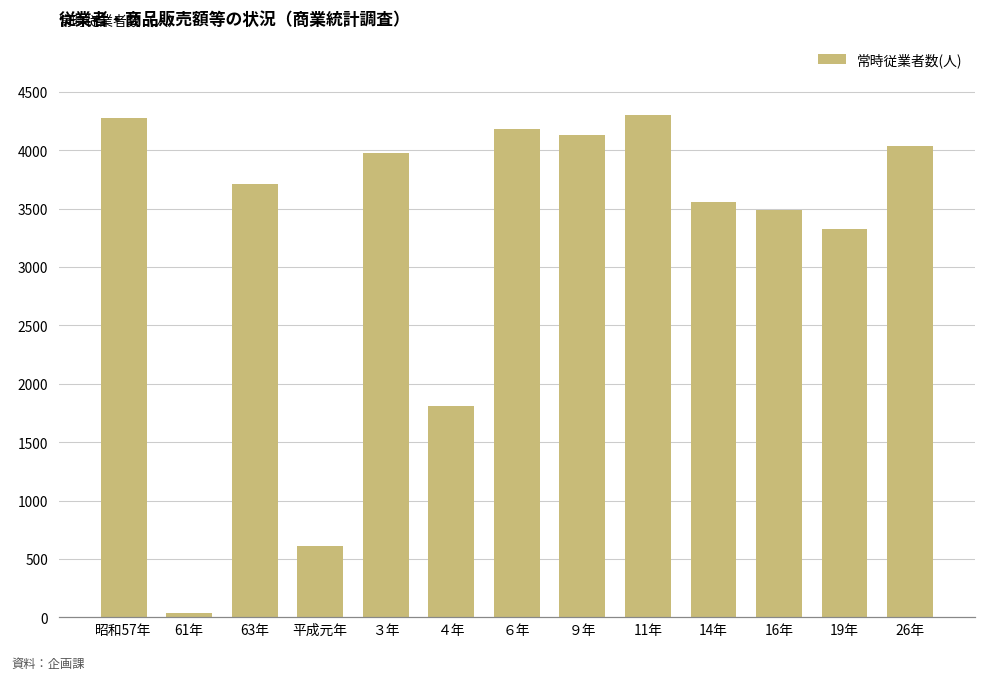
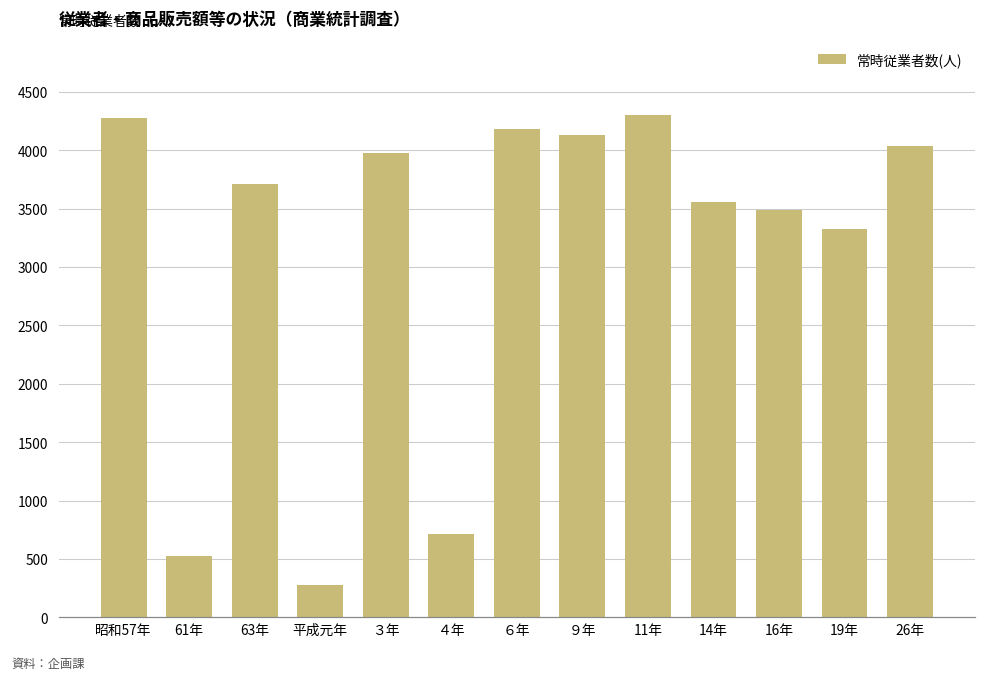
61年: 40 -> 530
平成元年: 610 -> 280
４年: 1810 -> 720
